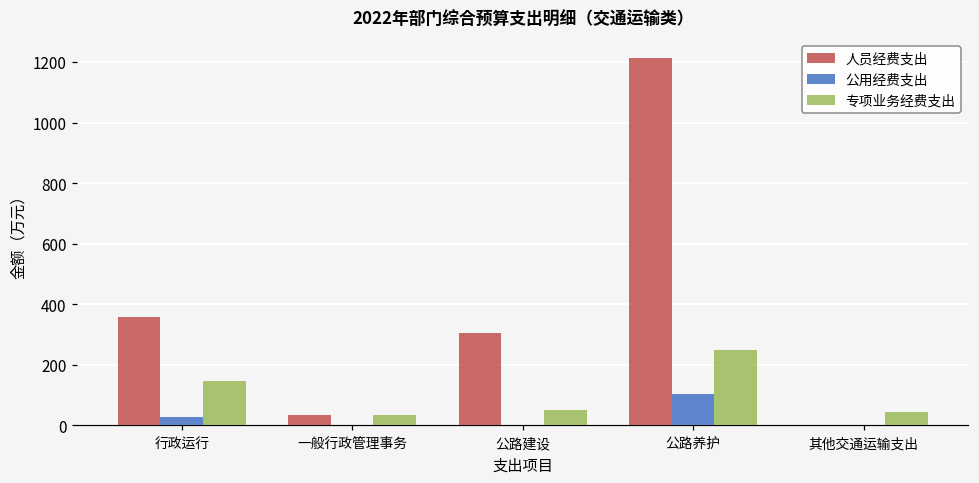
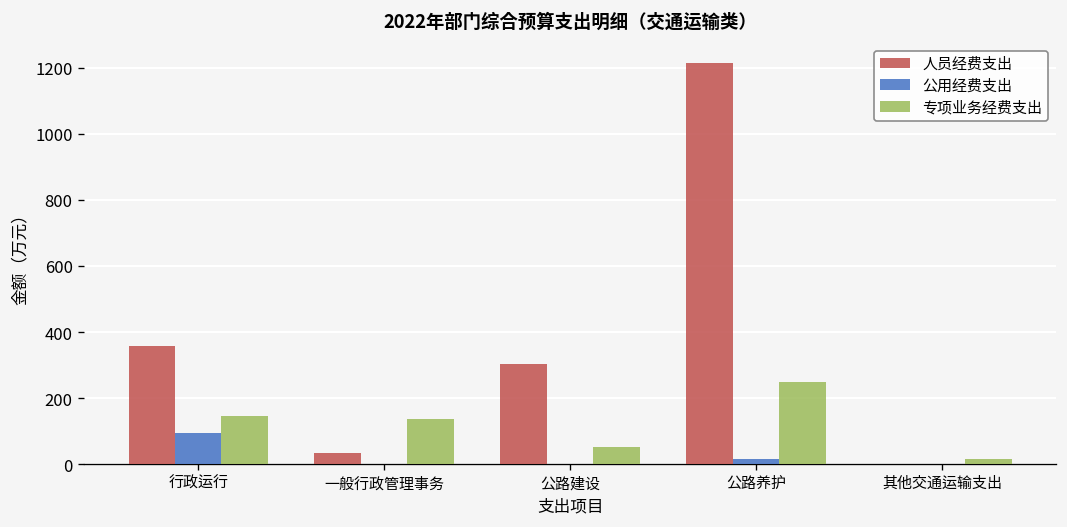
公用经费支出, 行政运行: 30 -> 100
专项业务经费支出, 一般行政管理事务: 40 -> 140
公用经费支出, 公路养护: 110 -> 20
专项业务经费支出, 其他交通运输支出: 40 -> 10
